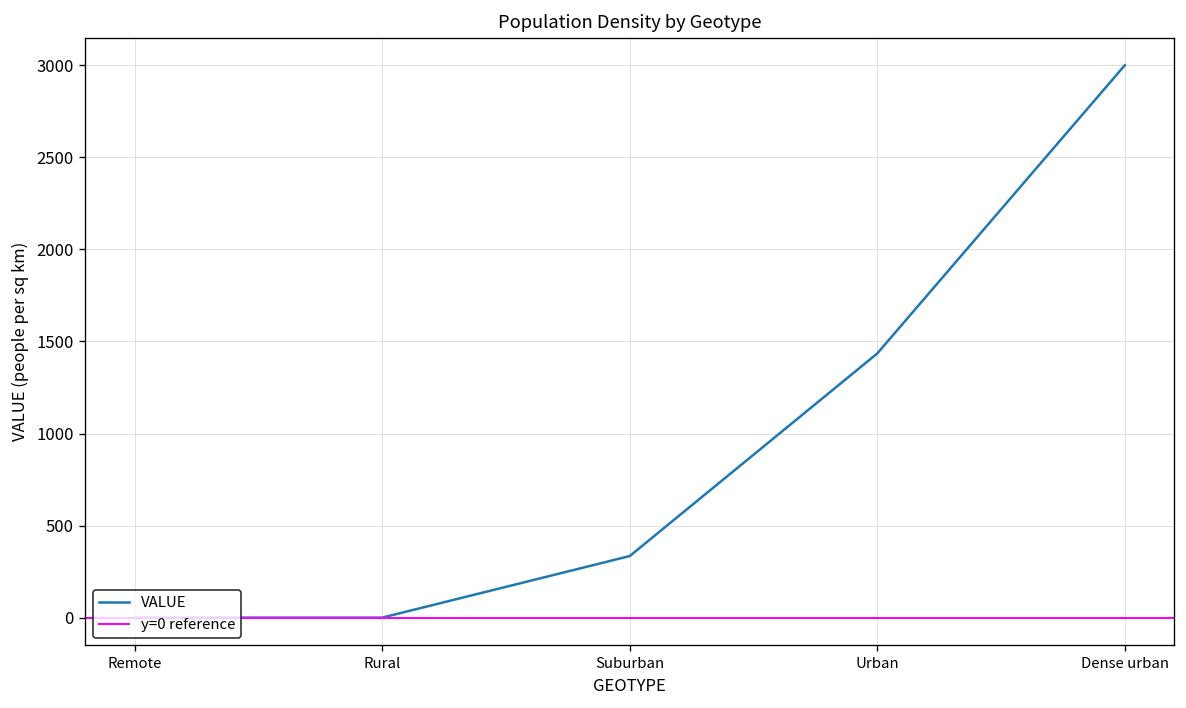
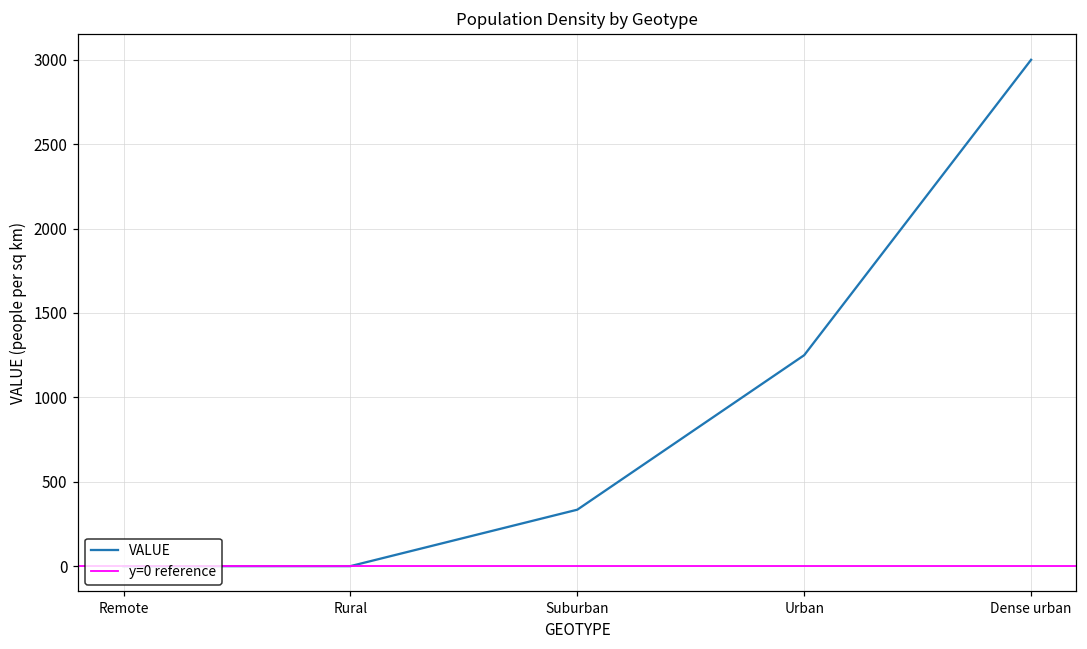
Urban: 1430 -> 1250
